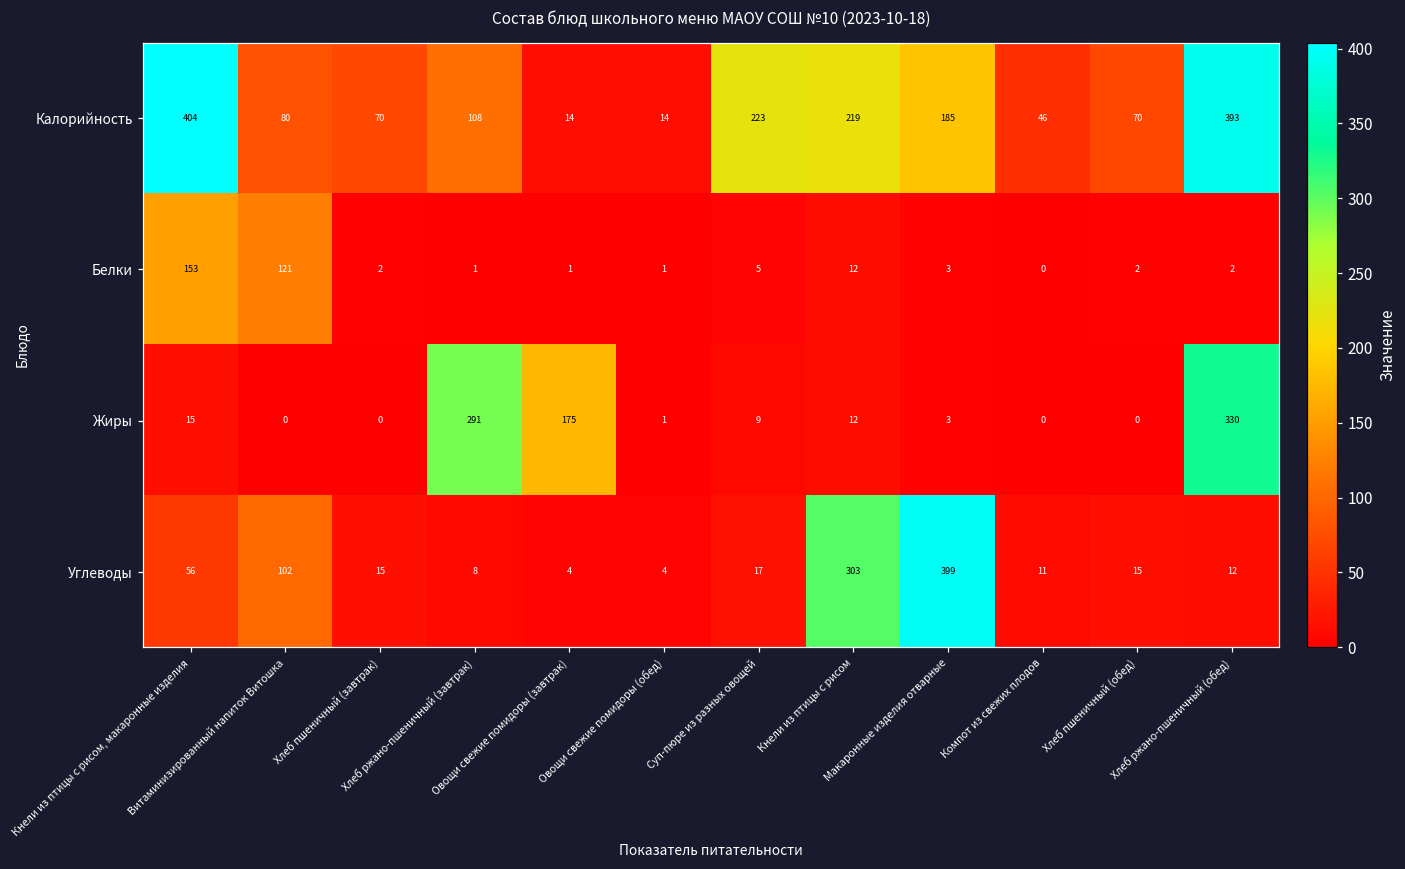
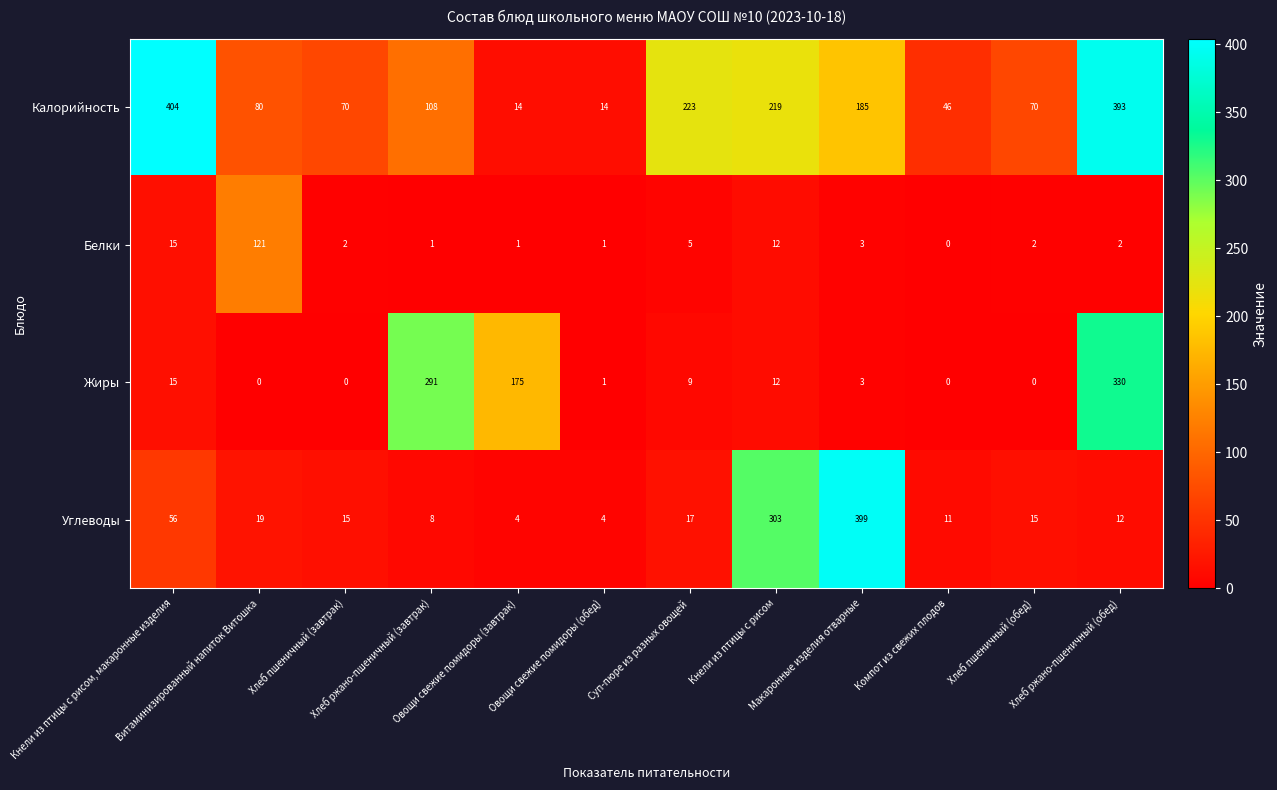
Белки, Кнели из птицы с рисом, макаронные изделия: 153 -> 15
Углеводы, Витаминизированный напиток Витошка: 102 -> 19
